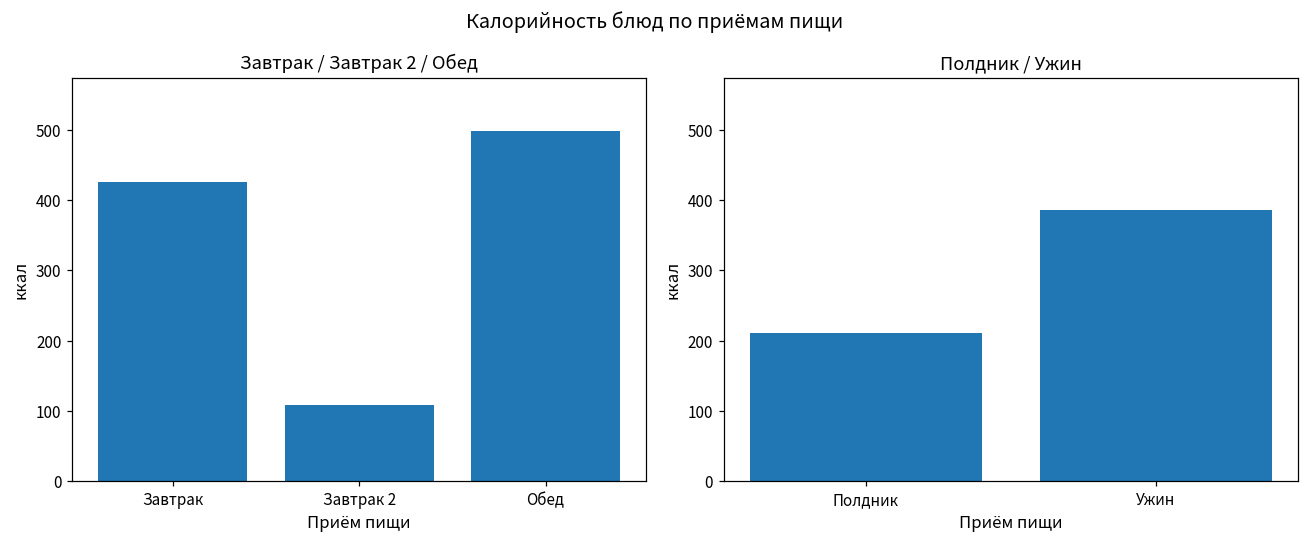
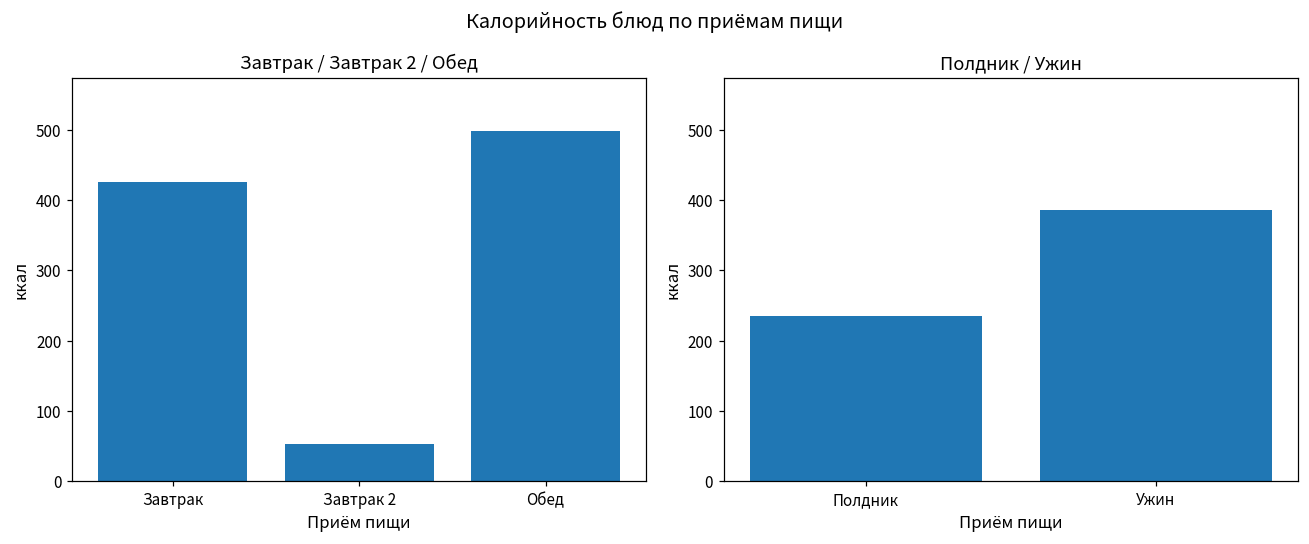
Завтрак / Завтрак 2 / Обед, Завтрак 2: 110 -> 50
Полдник / Ужин, Полдник: 210 -> 230
